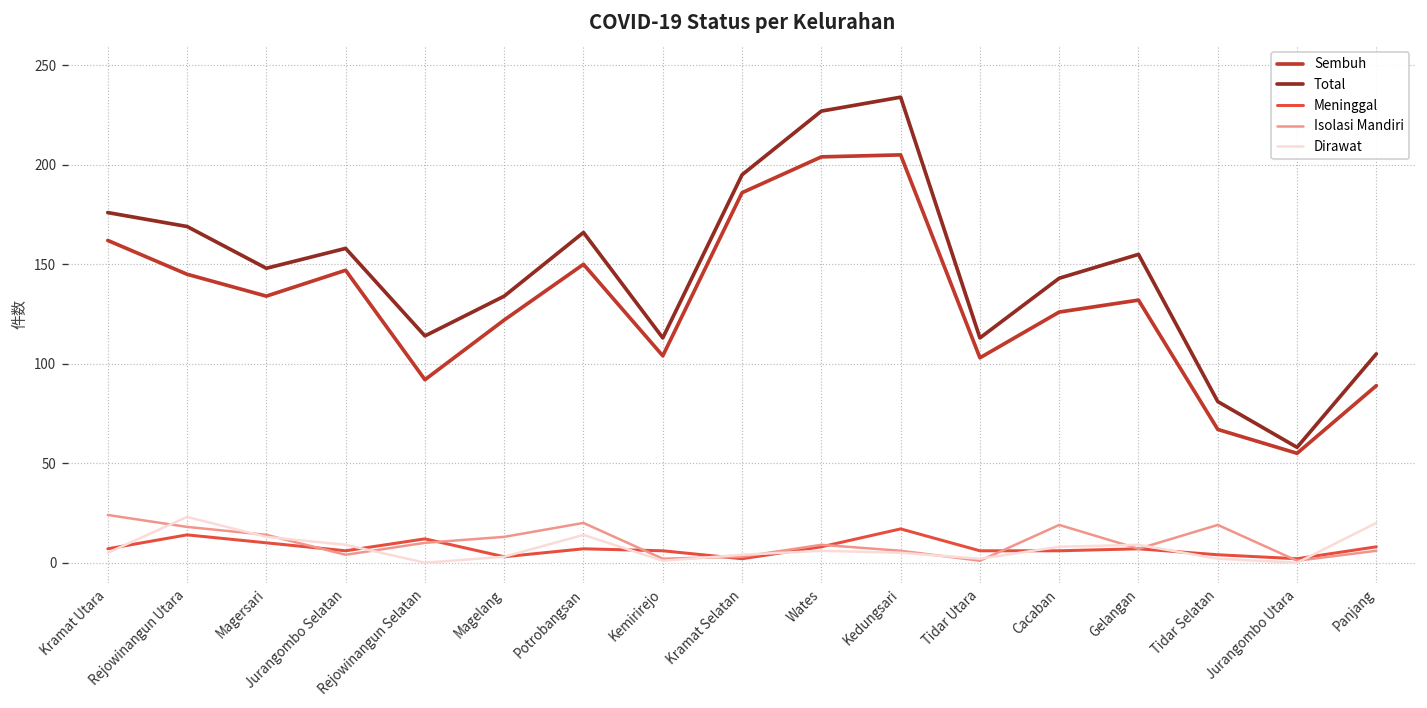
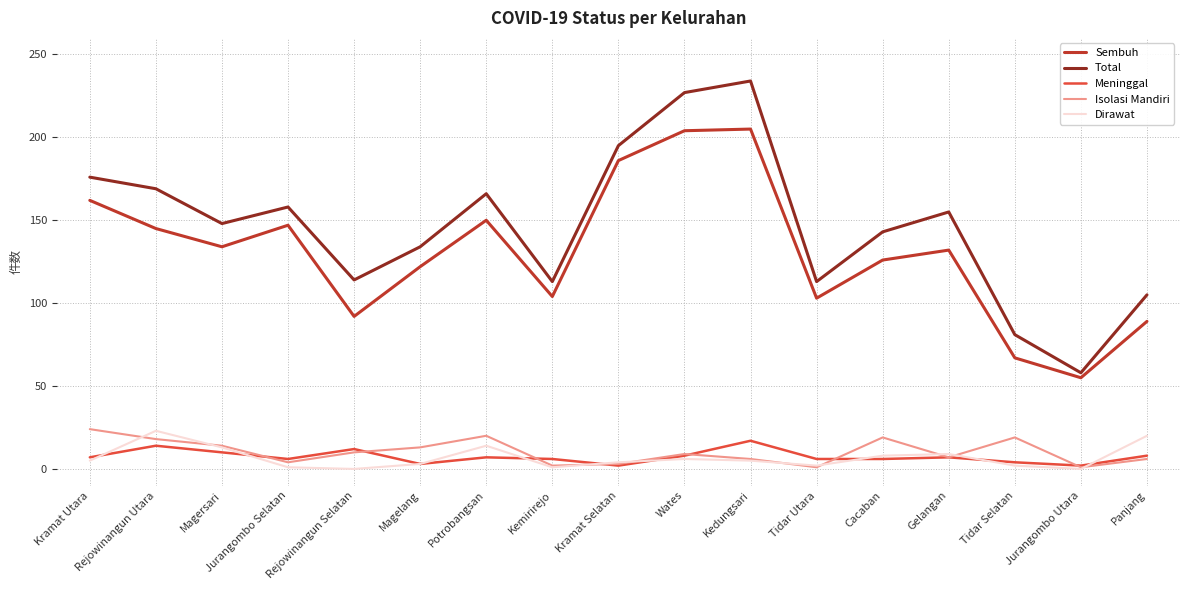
Dirawat, Jurangombo Selatan: 9 -> 1
